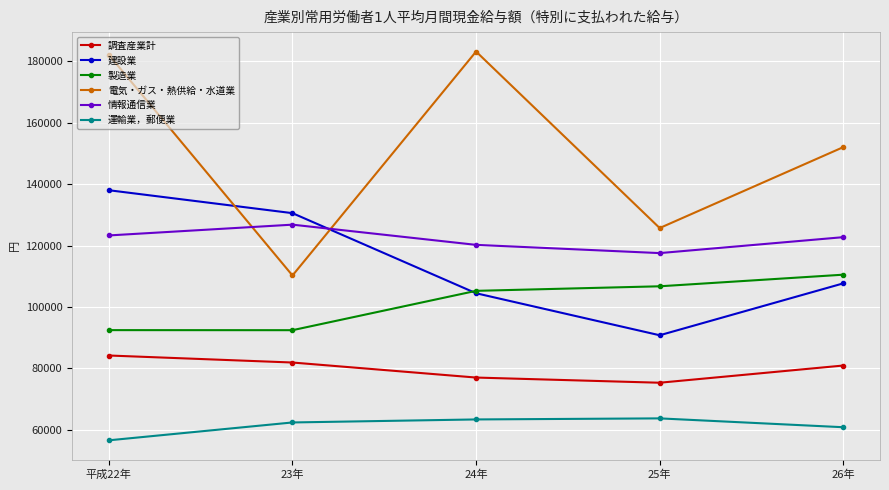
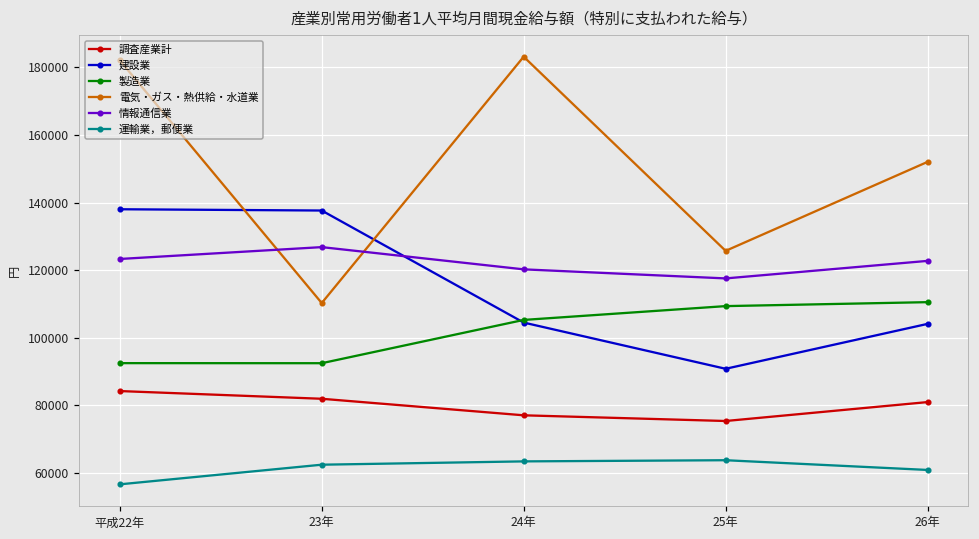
建設業, 23年: 131000 -> 138000
製造業, 25年: 107000 -> 109000
建設業, 26年: 108000 -> 104000
